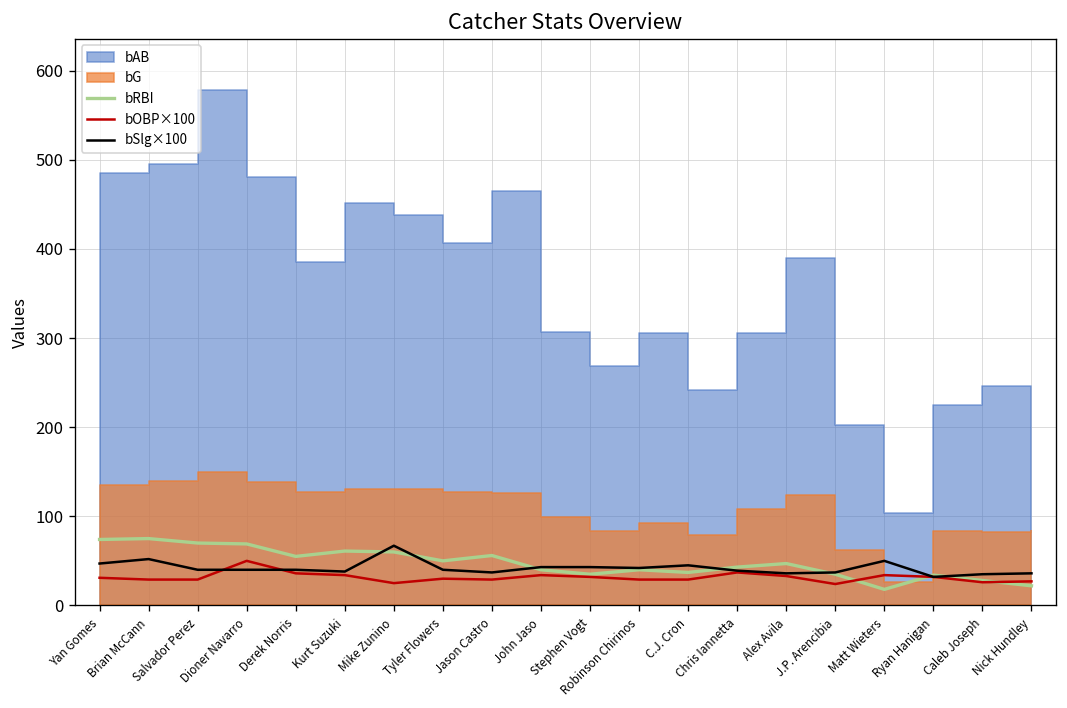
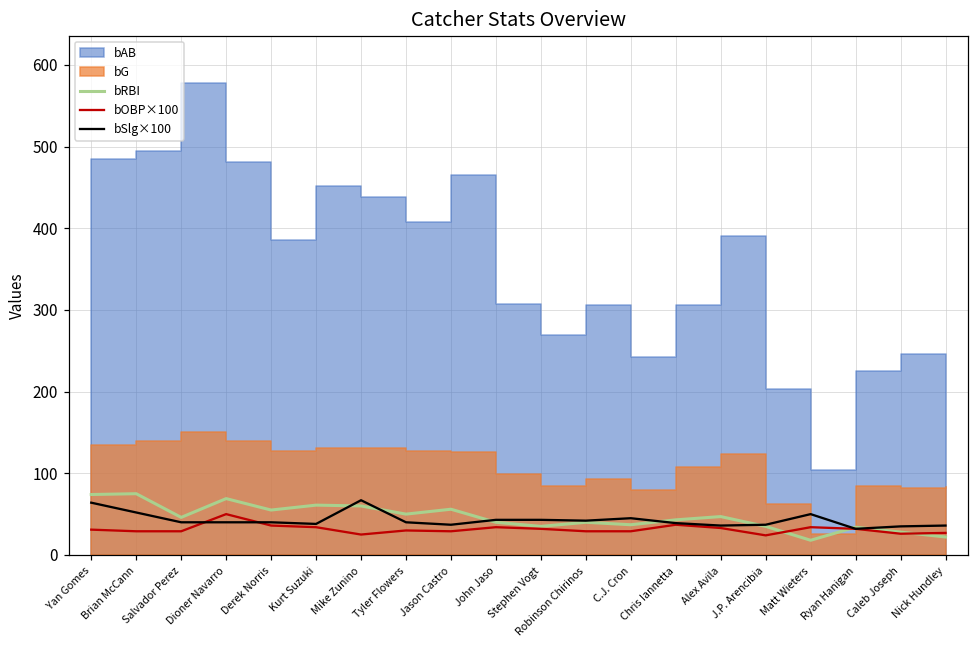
bSlg×100, Yan Gomes: 50 -> 60
bRBI, Salvador Perez: 70 -> 50
